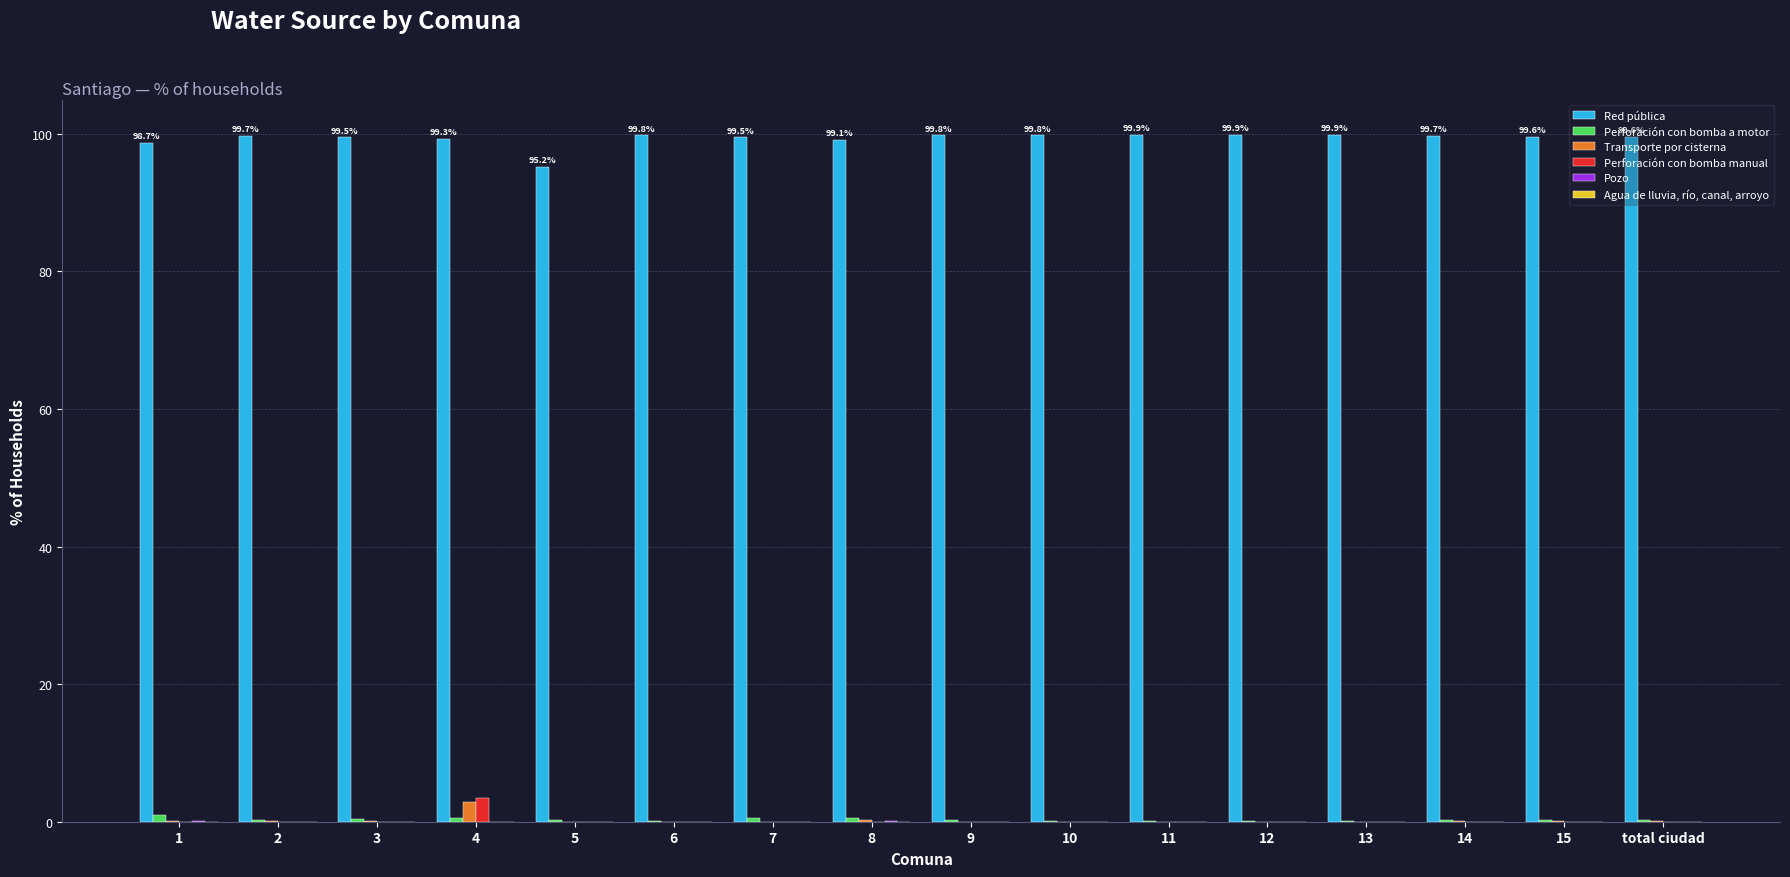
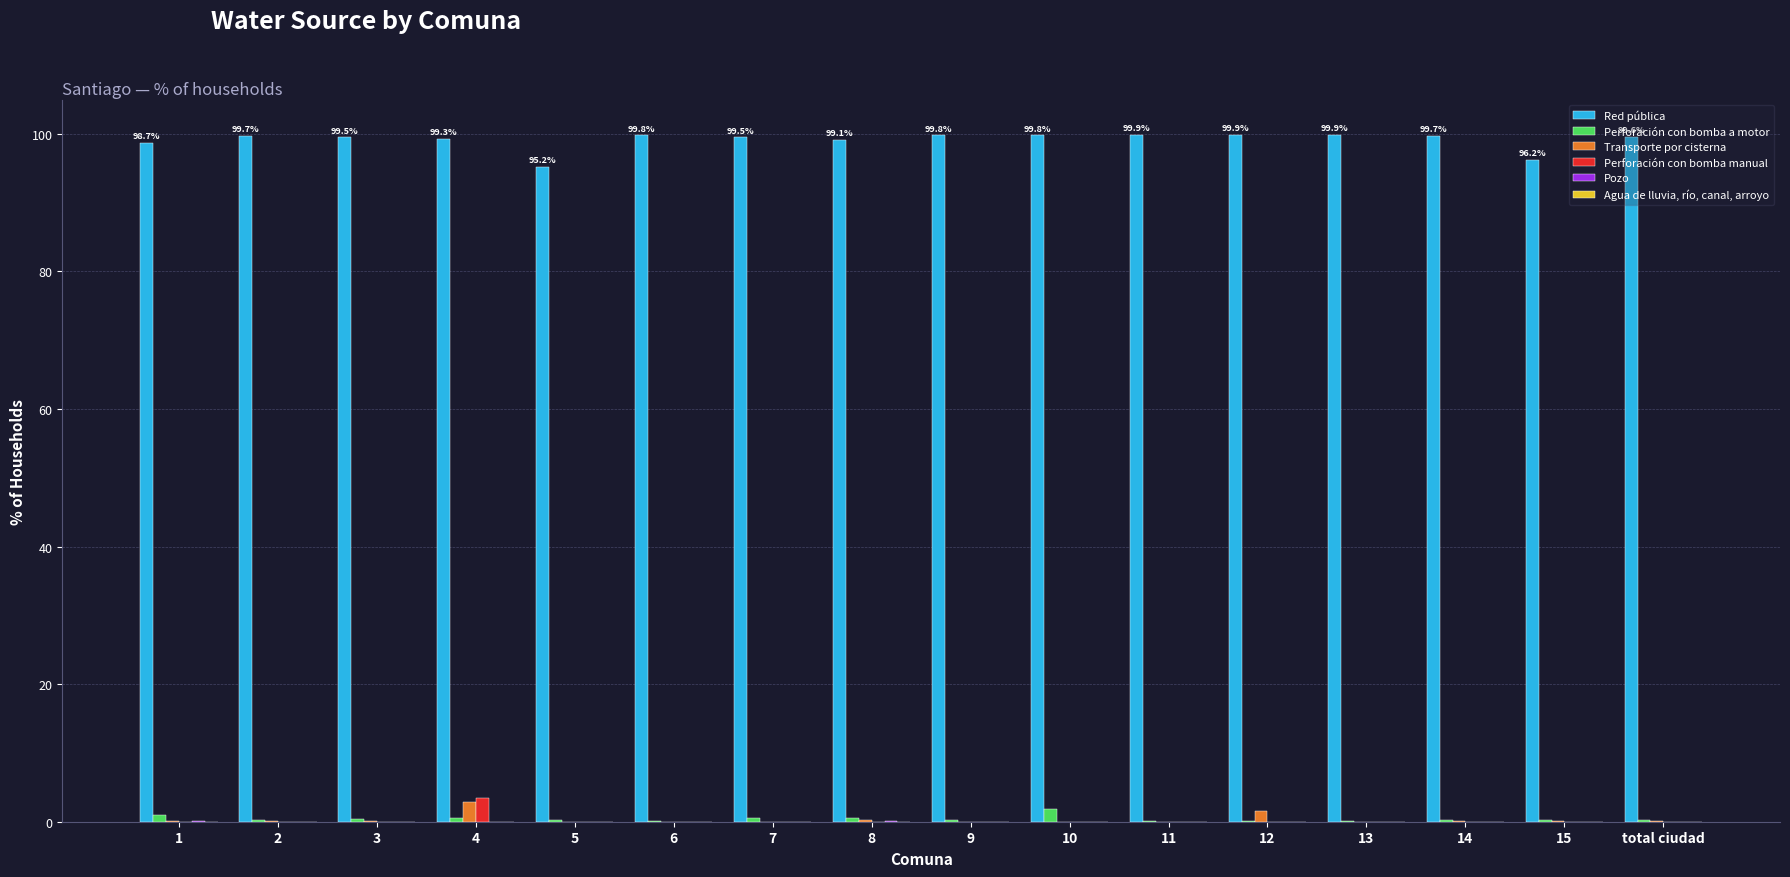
Perforación con bomba a motor, 10: 0 -> 2
Transporte por cisterna, 12: 0 -> 2
Red pública, 15: 99.6% -> 96.2%
